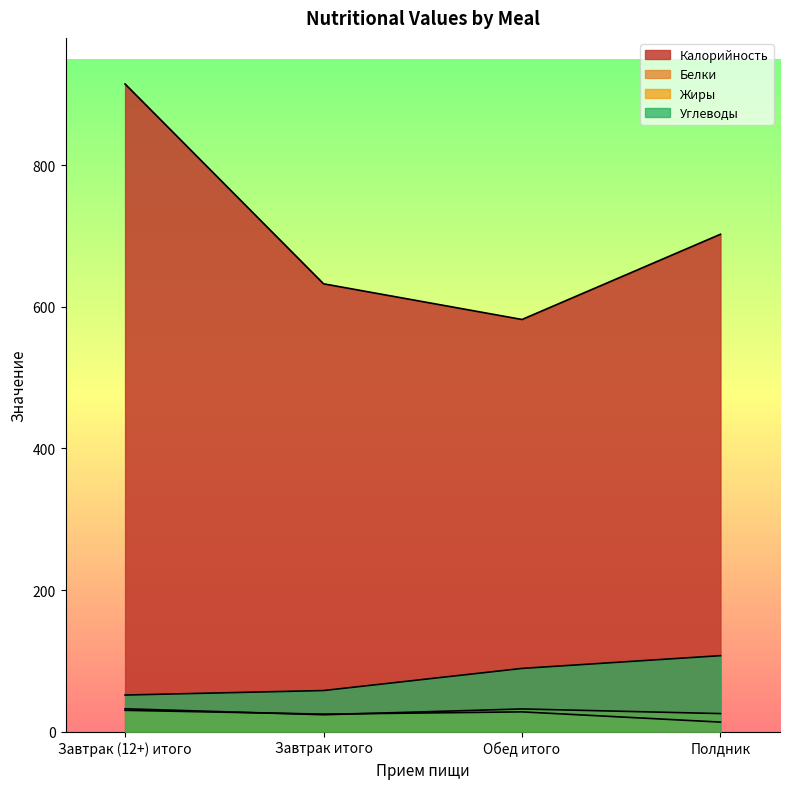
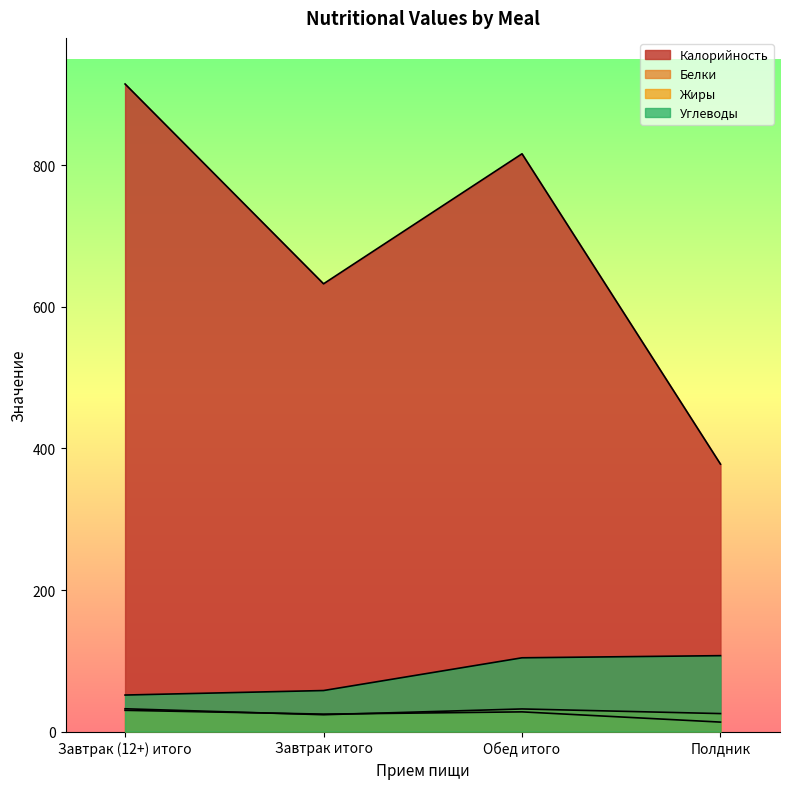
Калорийность, Обед итого: 580 -> 820
Углеводы, Обед итого: 90 -> 100
Калорийность, Полдник: 700 -> 380
